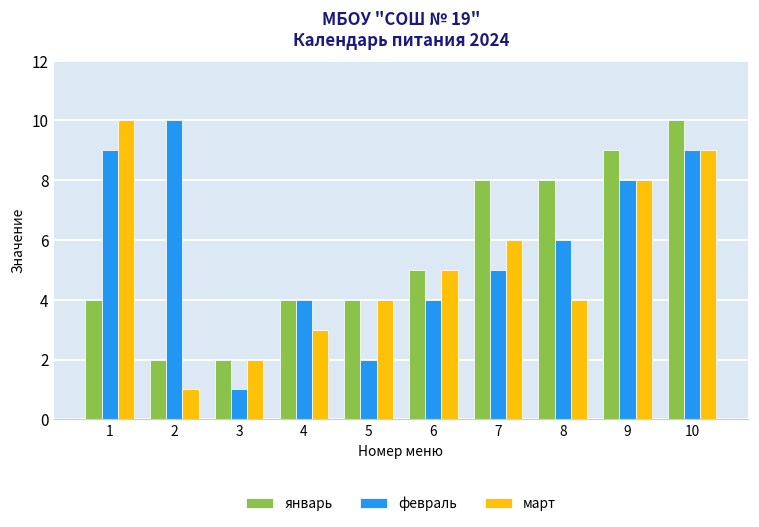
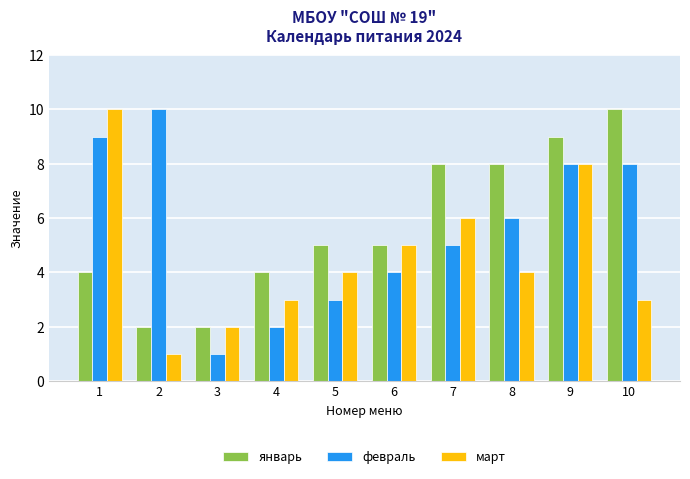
февраль, 4: 4 -> 2
январь, 5: 4 -> 5
февраль, 5: 2 -> 3
февраль, 10: 9 -> 8
март, 10: 9 -> 3
